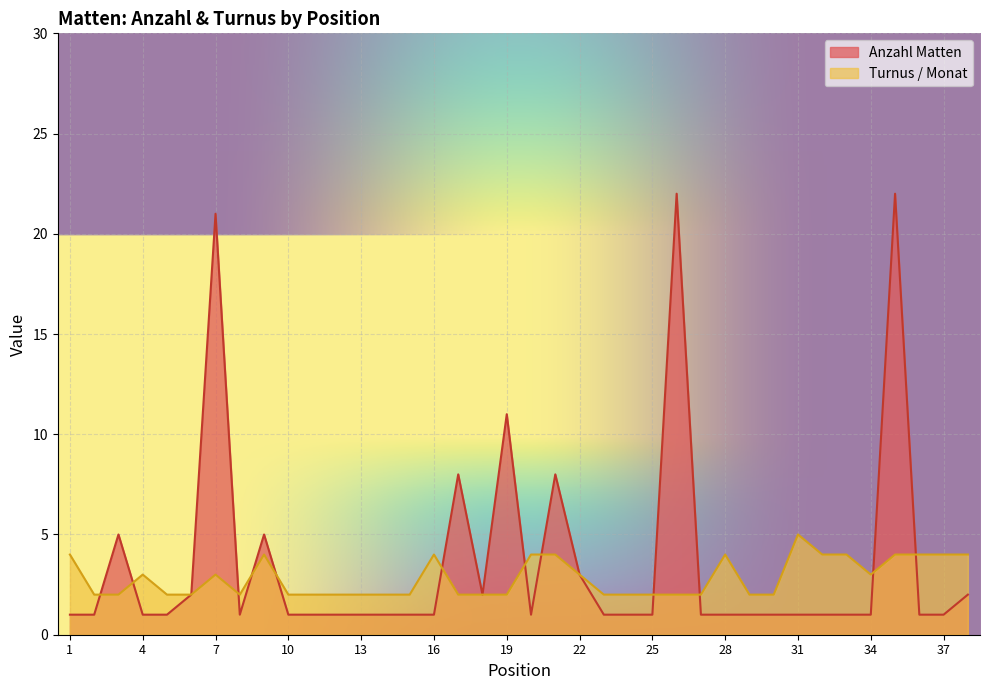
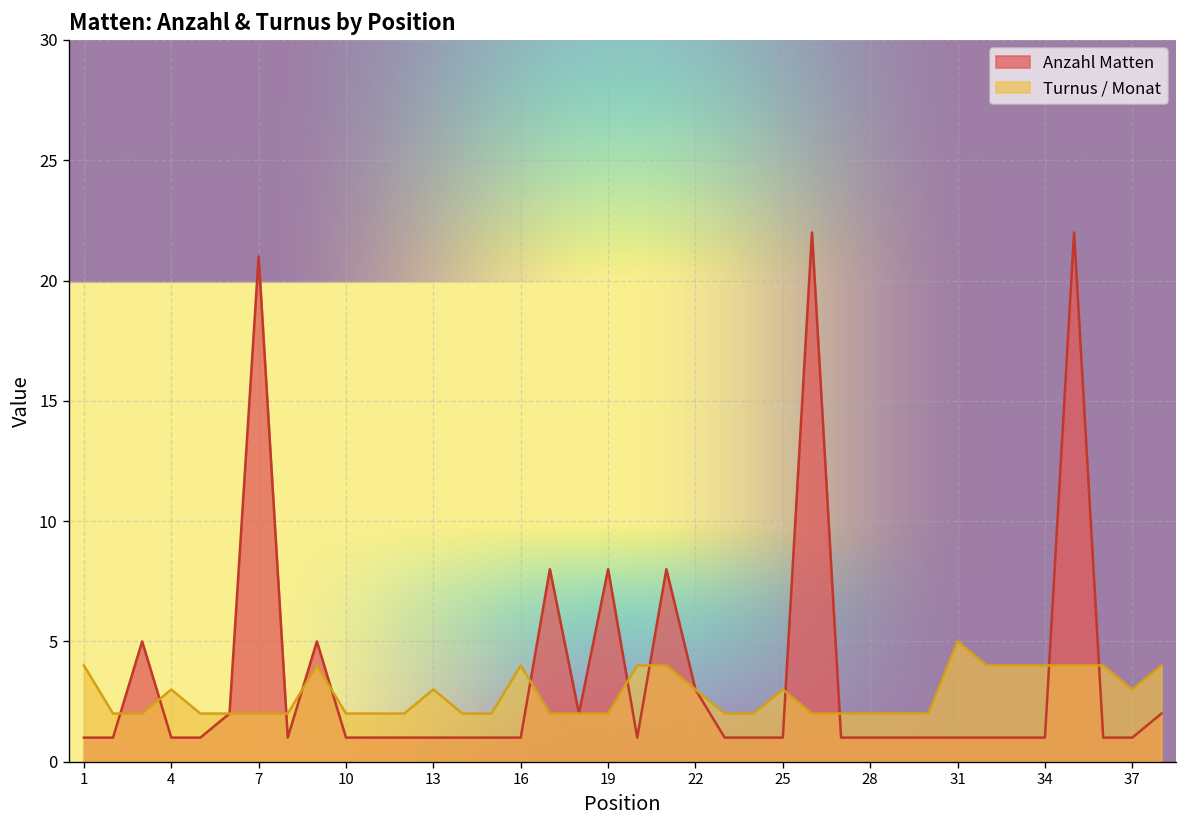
Turnus / Monat, 7: 3 -> 2
Turnus / Monat, 13: 2 -> 3
Anzahl Matten, 19: 11 -> 8
Turnus / Monat, 25: 2 -> 3
Turnus / Monat, 28: 4 -> 2
Turnus / Monat, 34: 3 -> 4
Turnus / Monat, 37: 4 -> 3
